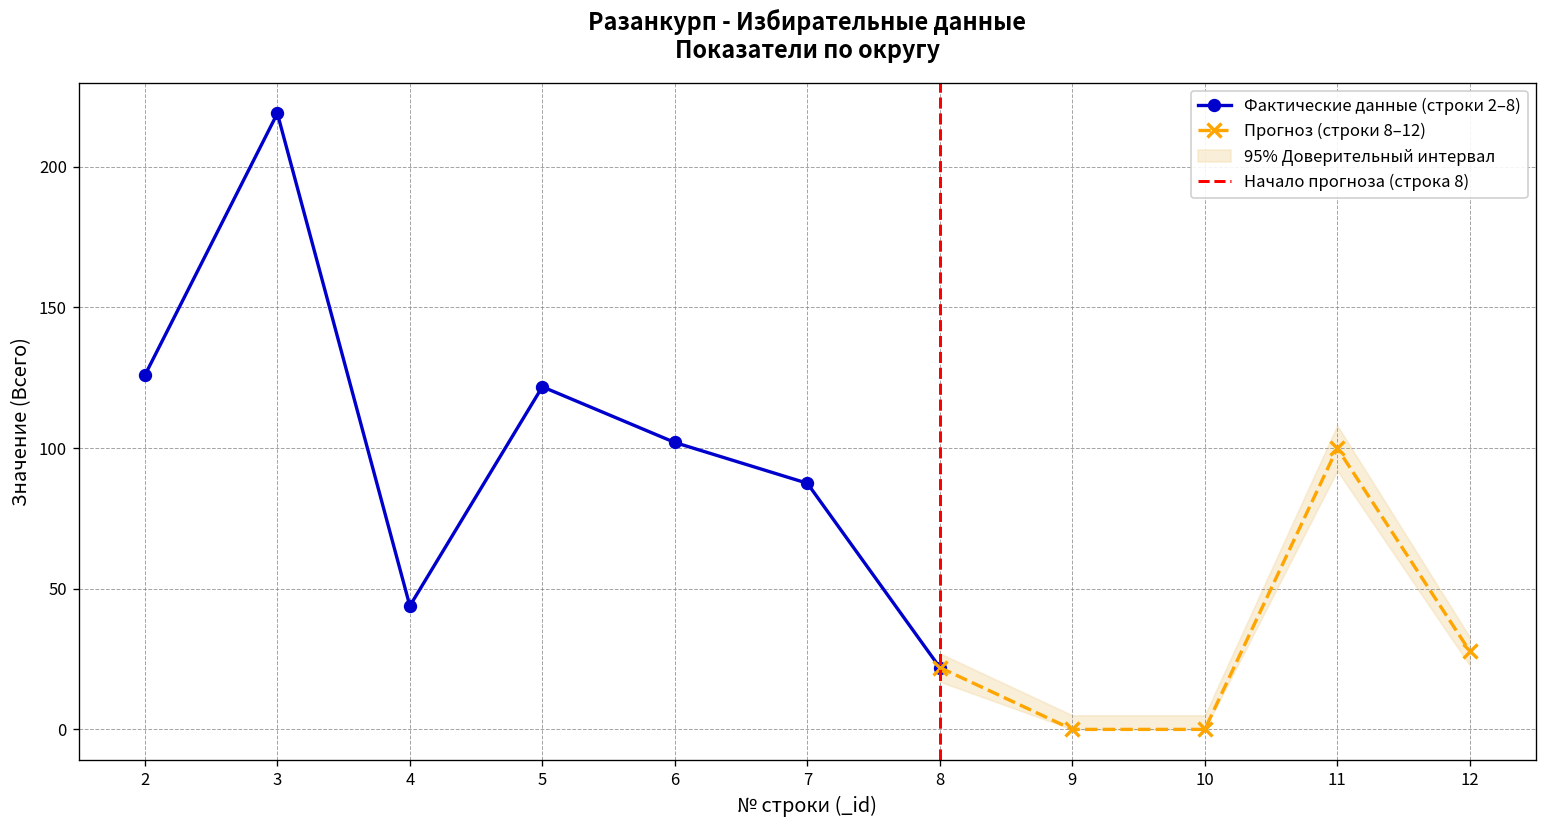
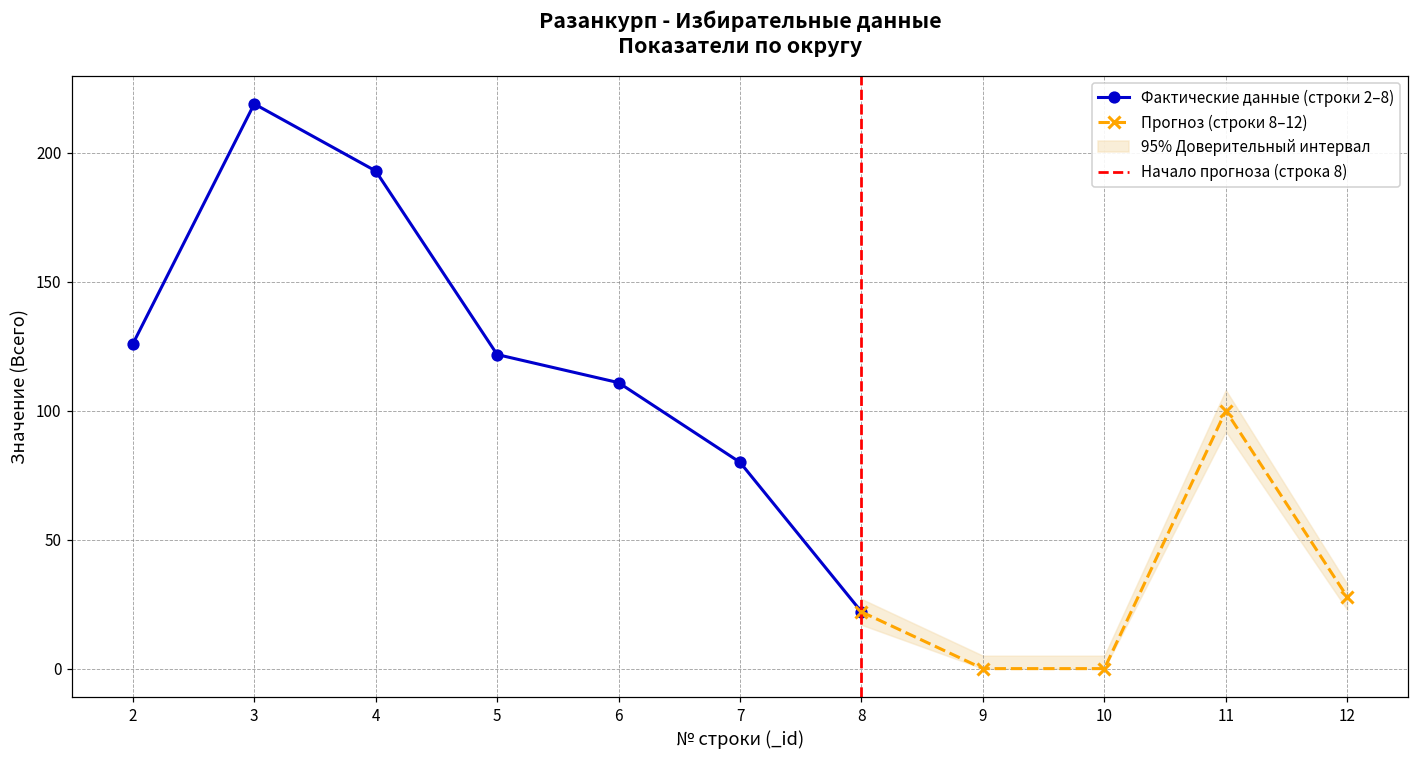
Фактические данные (строки 2–8), 4: 44 -> 193
Фактические данные (строки 2–8), 6: 102 -> 111
Фактические данные (строки 2–8), 7: 88 -> 80
